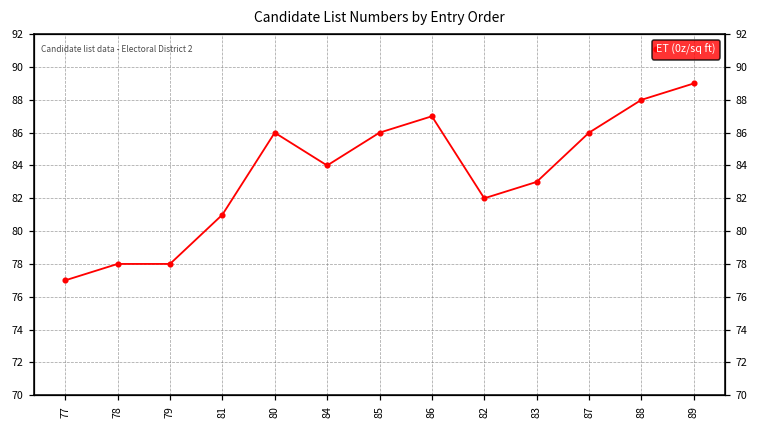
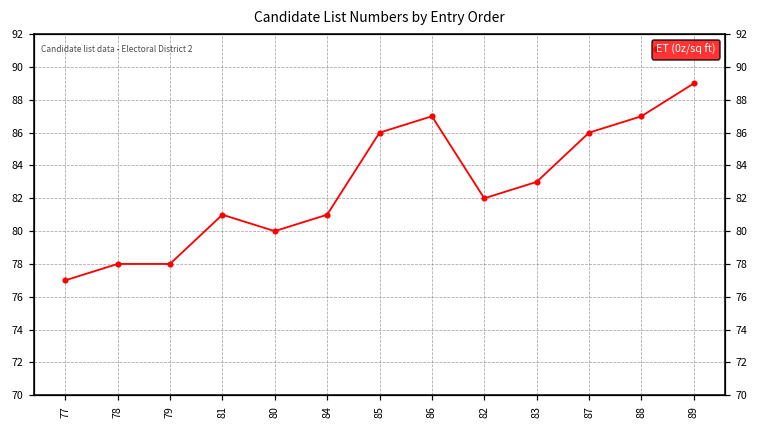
80: 86 -> 80
84: 84 -> 81
88: 88 -> 87
